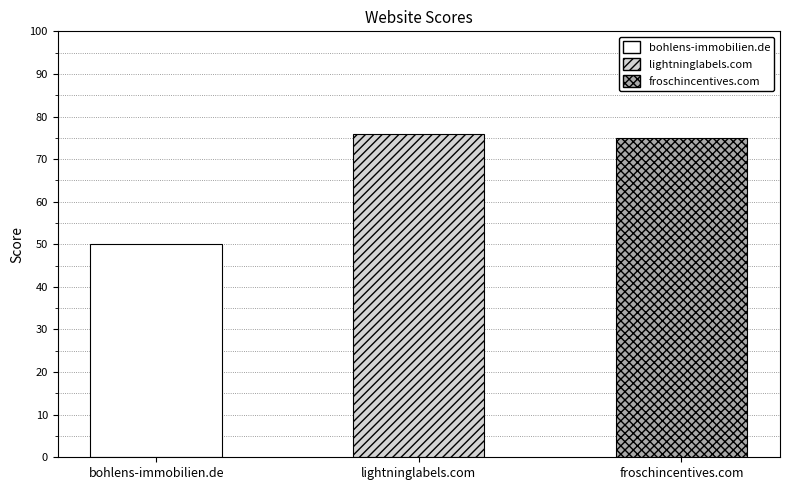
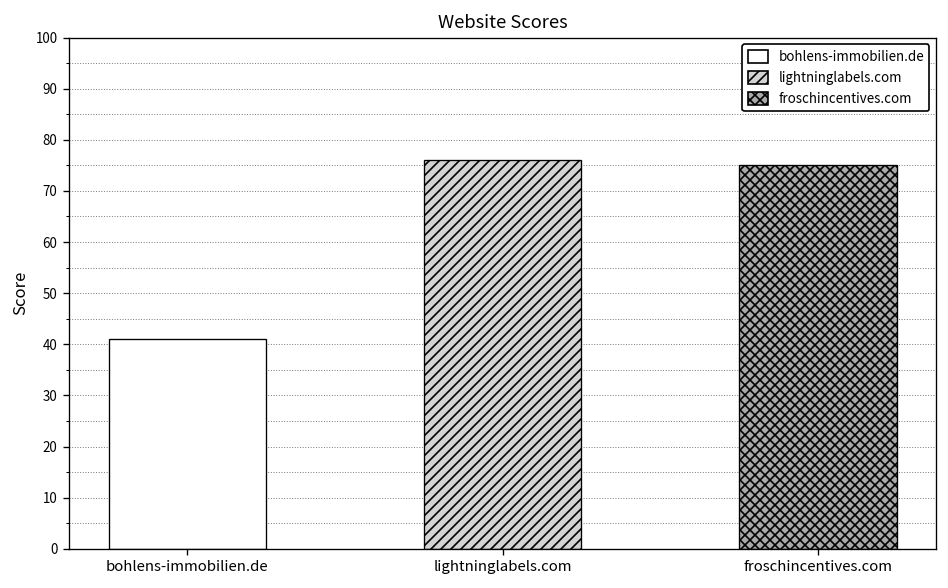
bohlens-immobilien.de: 50 -> 41
